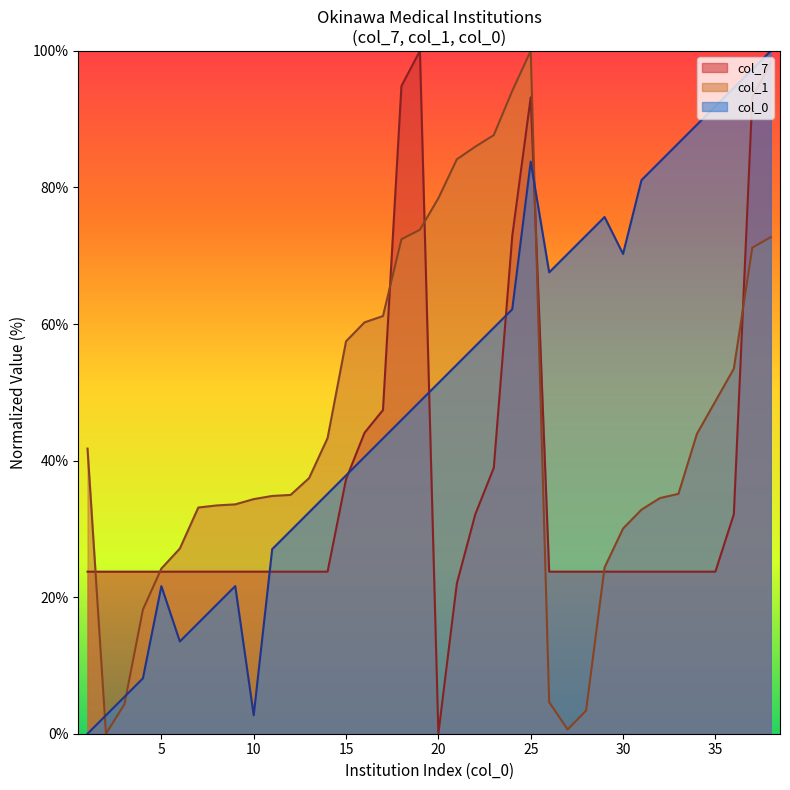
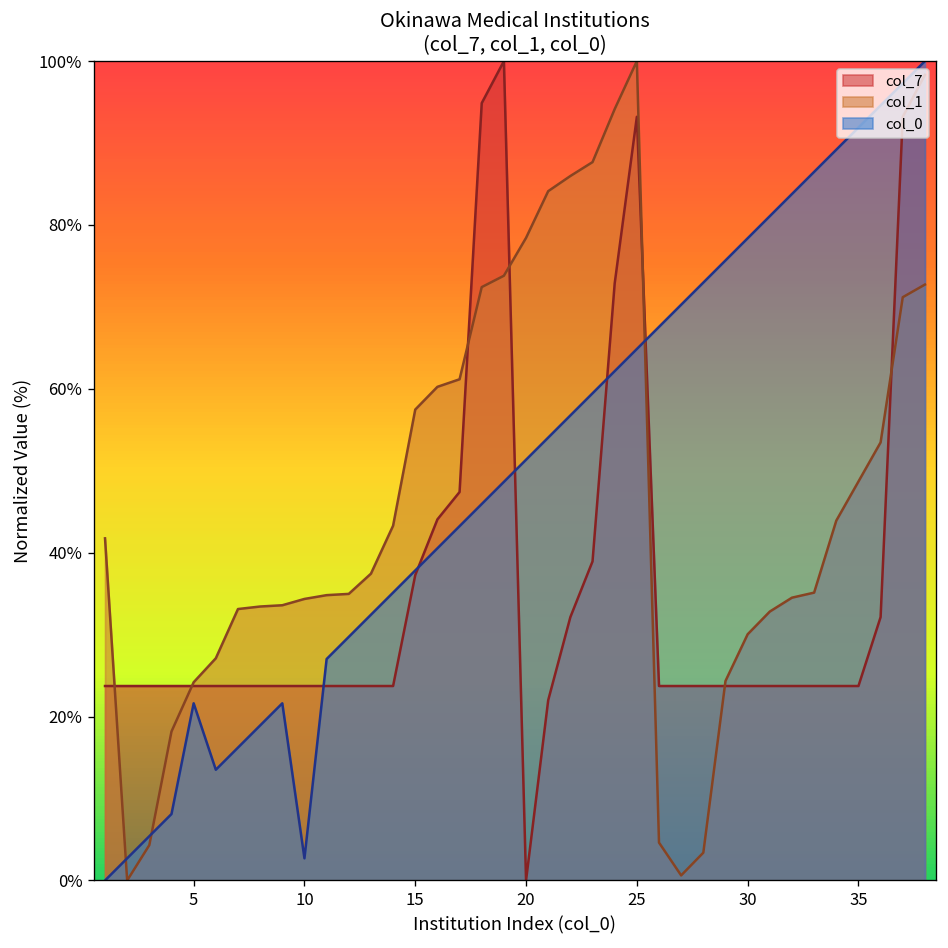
col_0, 25: 84% -> 65%
col_0, 30: 70% -> 78%
